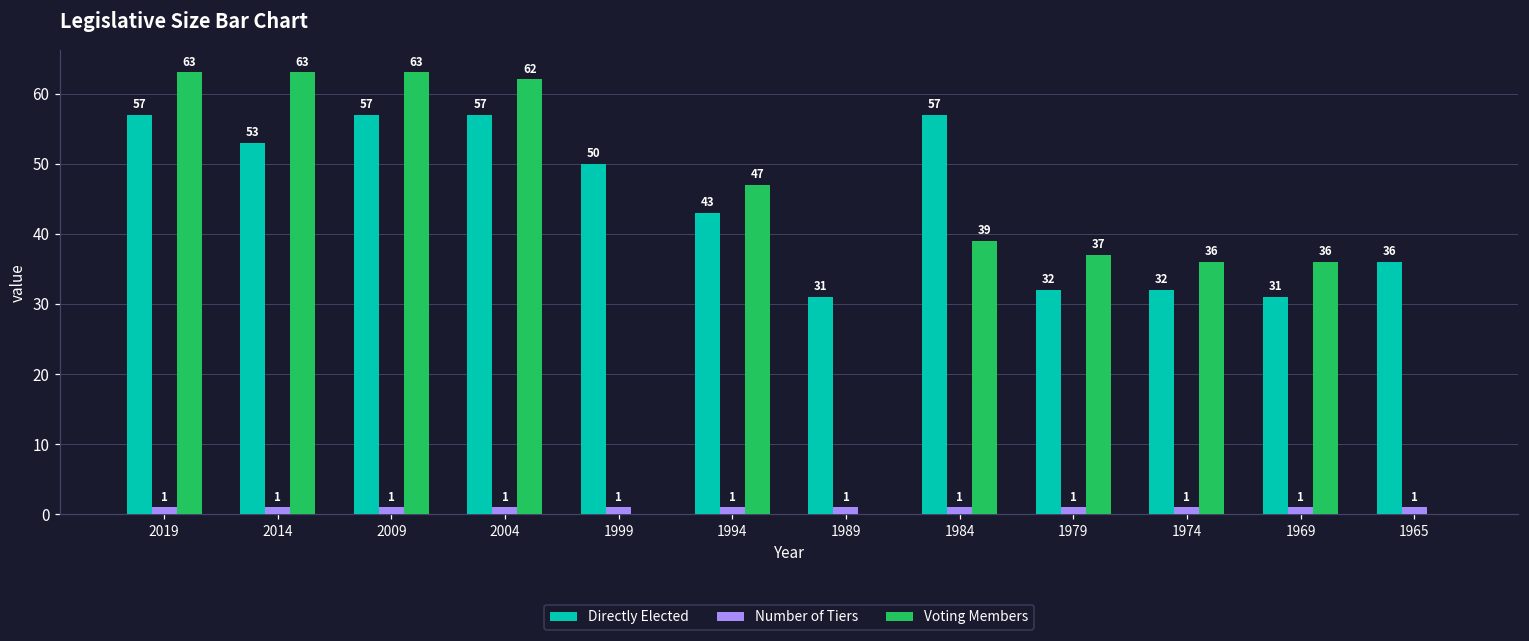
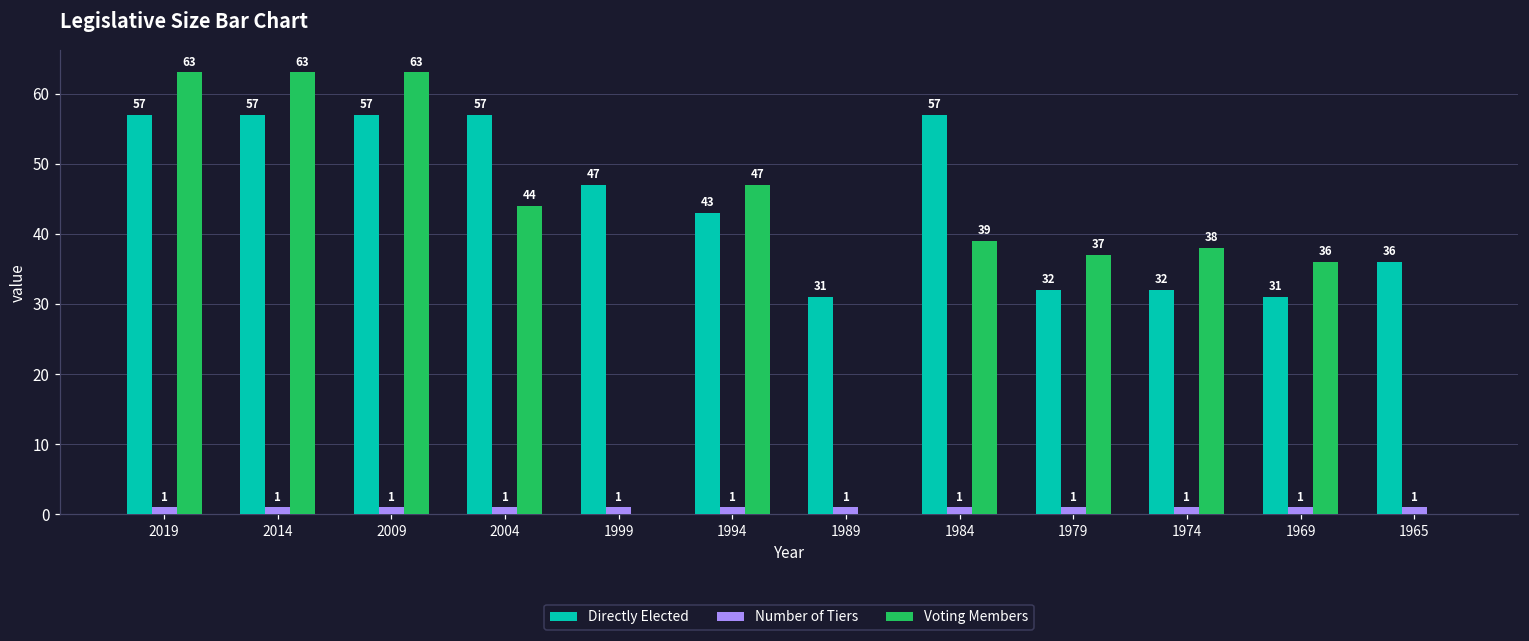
Directly Elected, 2014: 53 -> 57
Voting Members, 2004: 62 -> 44
Directly Elected, 1999: 50 -> 47
Voting Members, 1974: 36 -> 38
